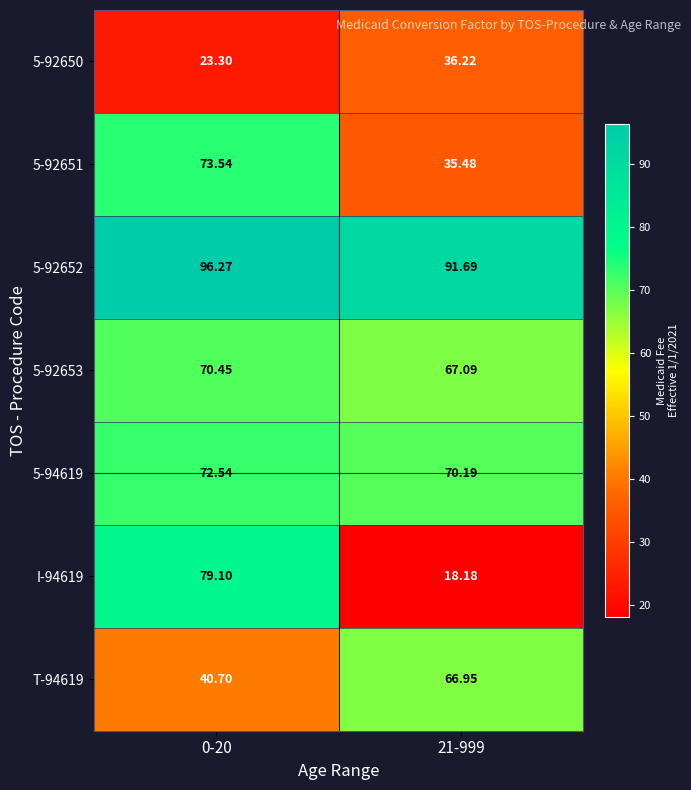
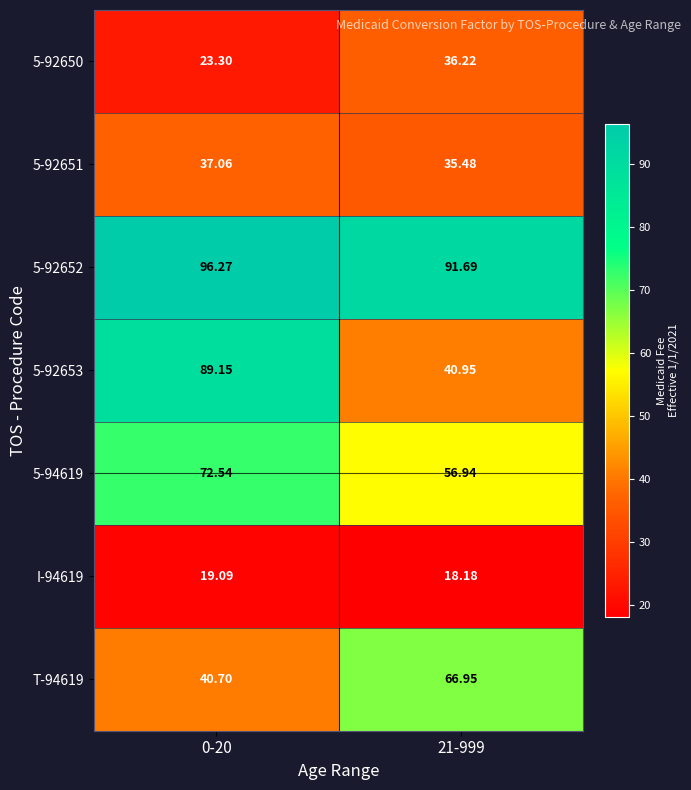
5-92651, 0-20: 73.54 -> 37.06
5-92653, 0-20: 70.45 -> 89.15
5-92653, 21-999: 67.09 -> 40.95
5-94619, 21-999: 70.19 -> 56.94
I-94619, 0-20: 79.10 -> 19.09
